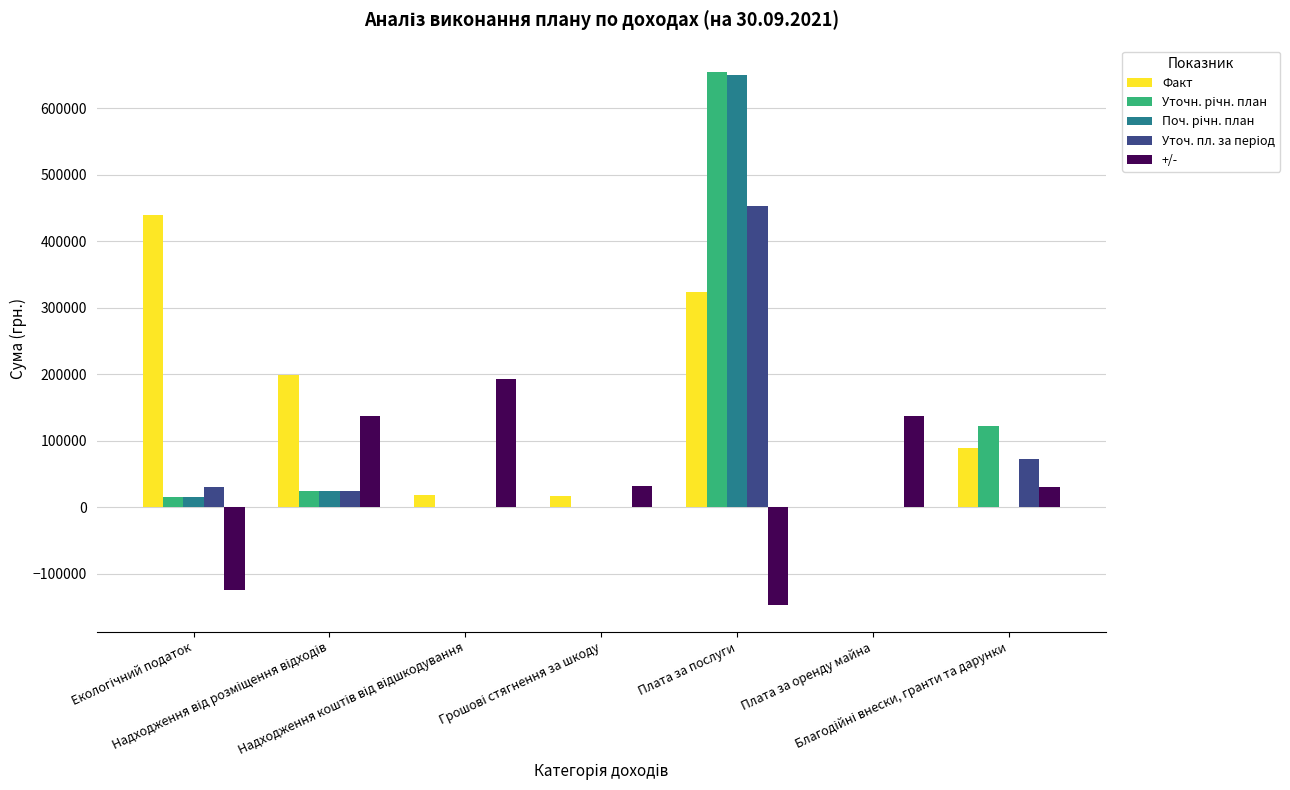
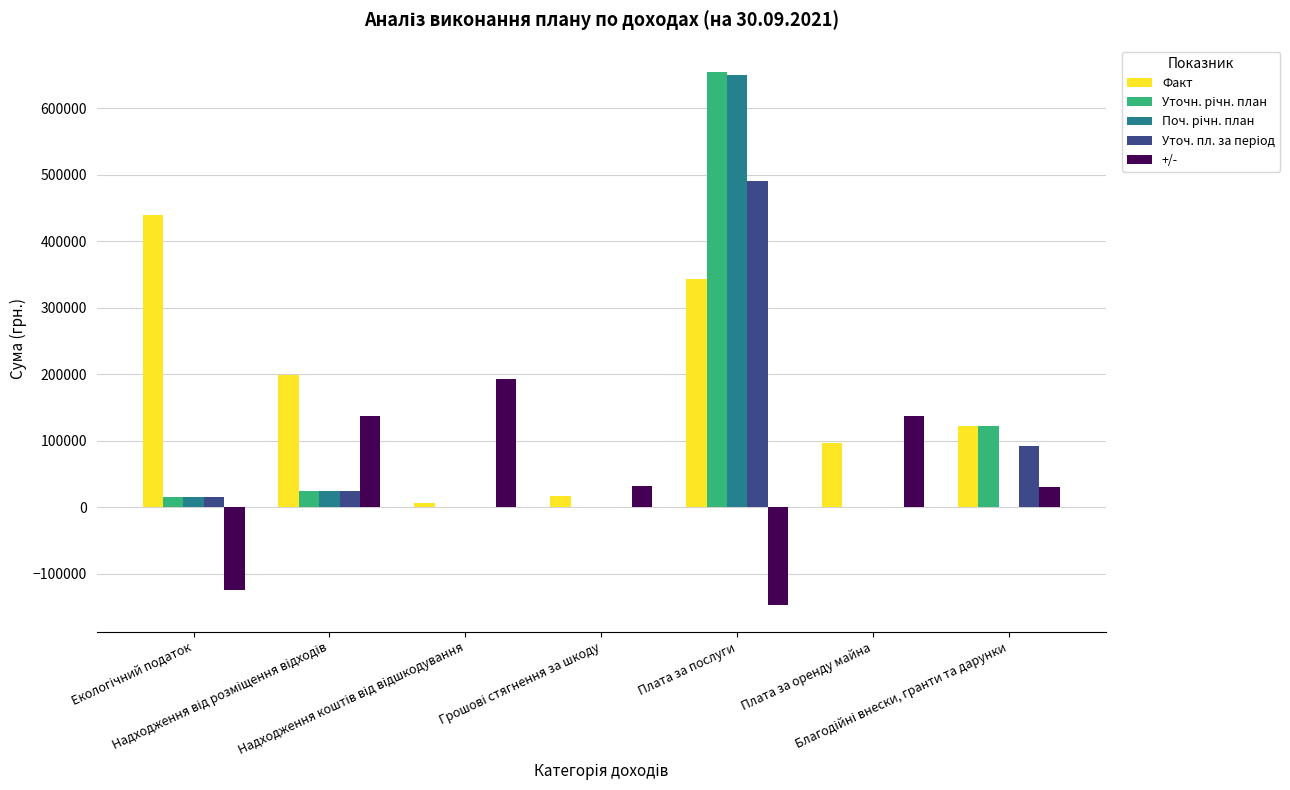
Уточ. пл. за період, Екологічний податок: 30000 -> 20000
Факт, Надходження коштів від відшкодування: 20000 -> 10000
Факт, Плата за послуги: 320000 -> 340000
Уточ. пл. за період, Плата за послуги: 450000 -> 490000
Факт, Плата за оренду майна: 0 -> 100000
Факт, Благодійні внески, гранти та дарунки: 90000 -> 120000
Уточ. пл. за період, Благодійні внески, гранти та дарунки: 70000 -> 90000
